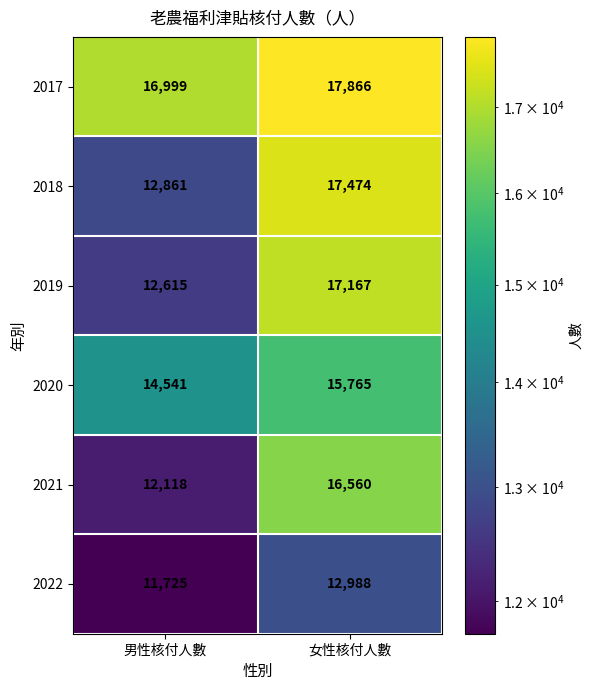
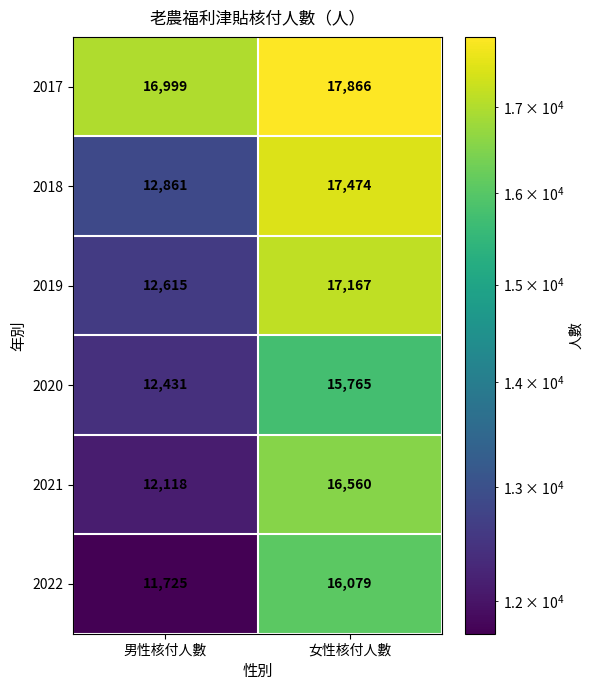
2020, 男性核付人數: 14,541 -> 12,431
2022, 女性核付人數: 12,988 -> 16,079
